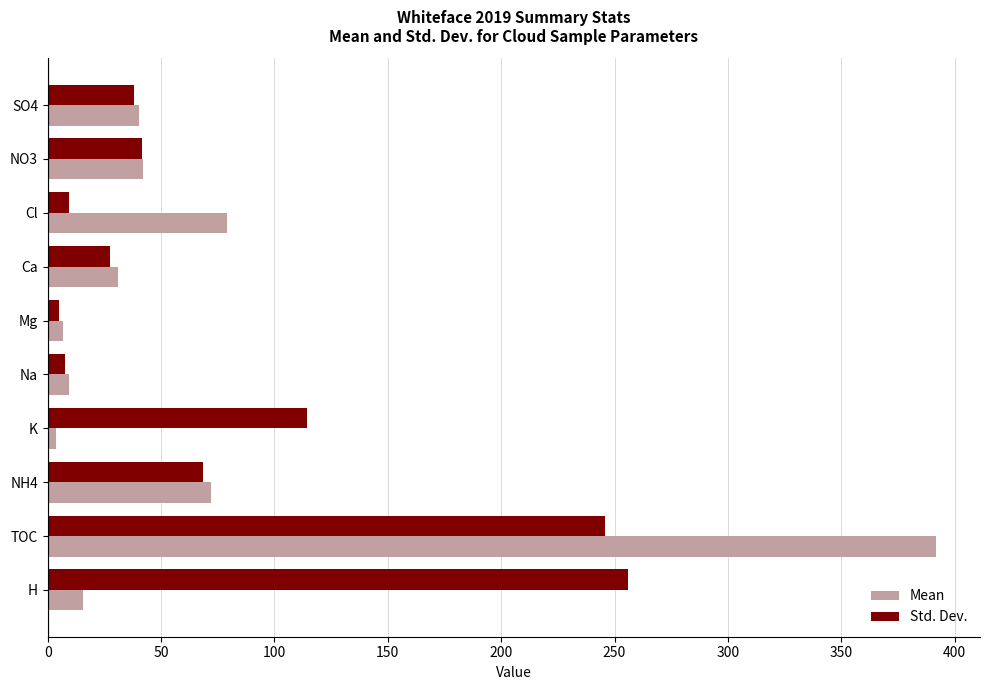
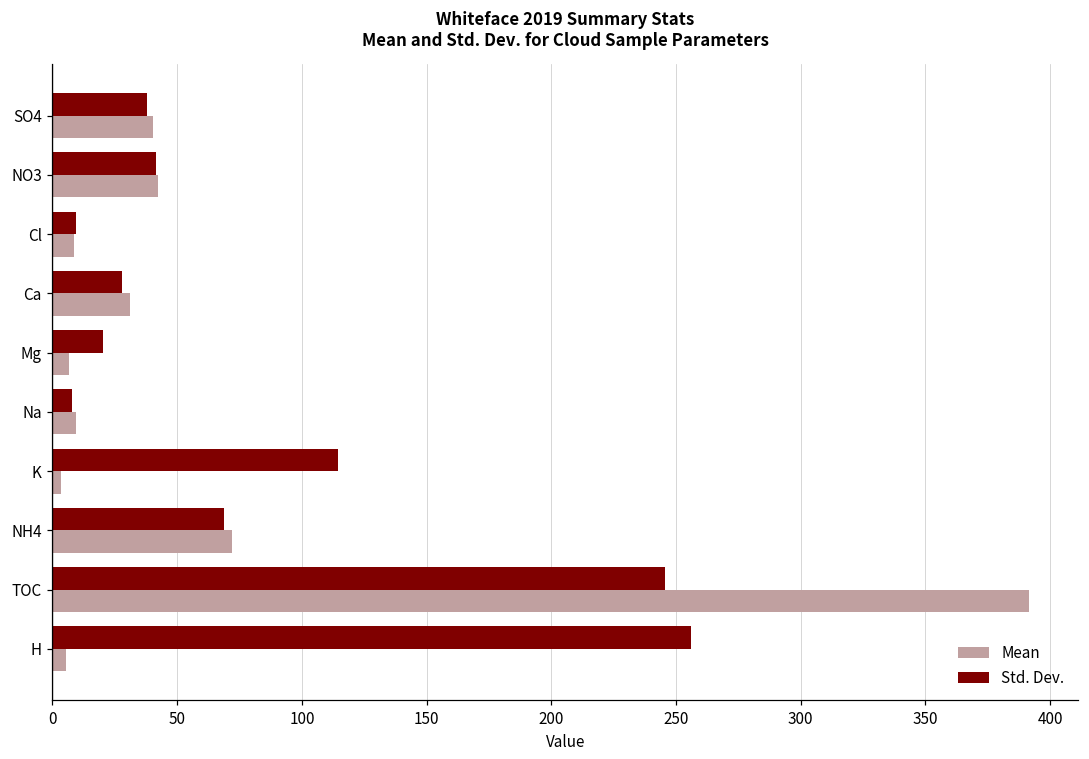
Mean, Cl: 79 -> 9
Std. Dev., Mg: 5 -> 20
Mean, H: 15 -> 5
